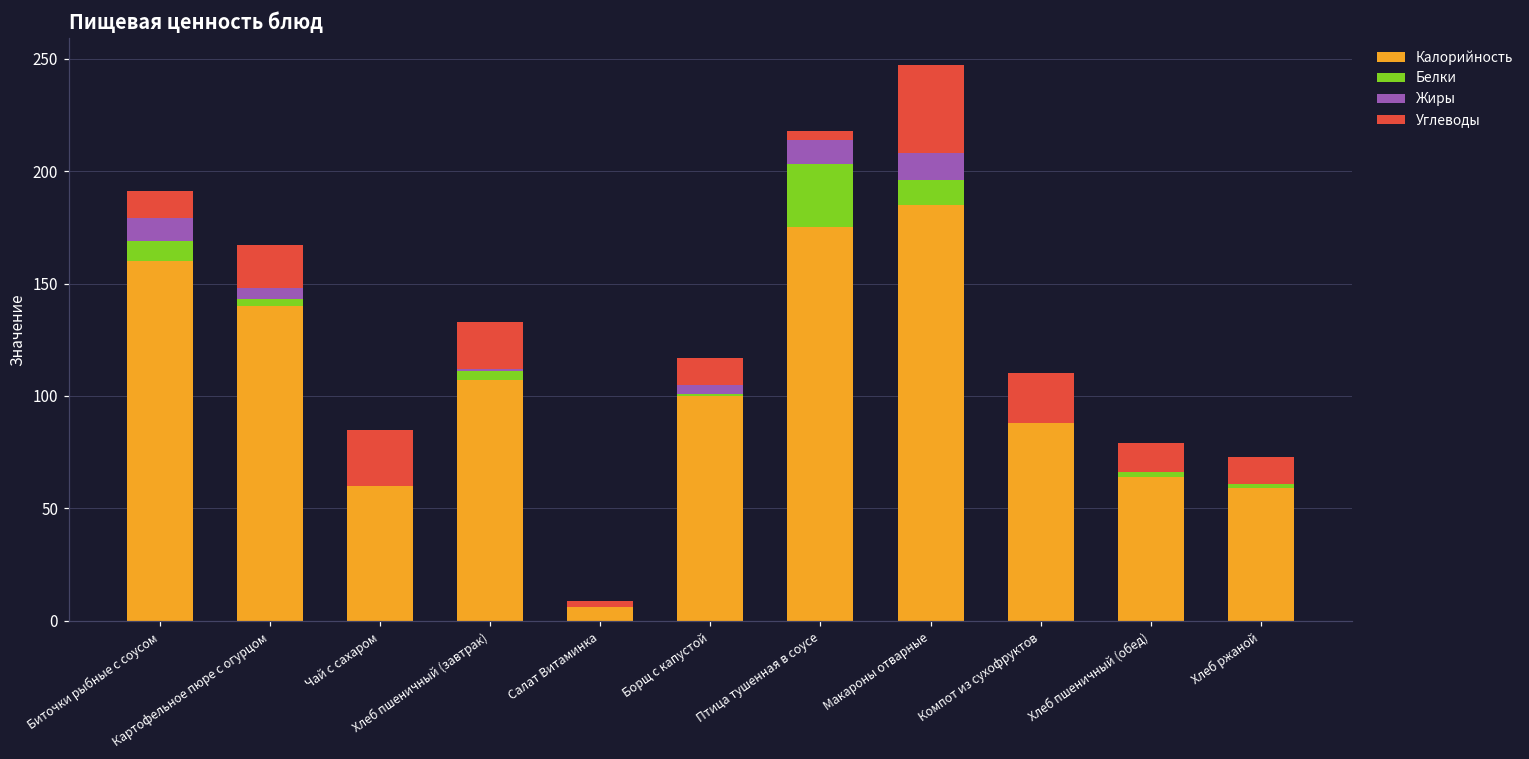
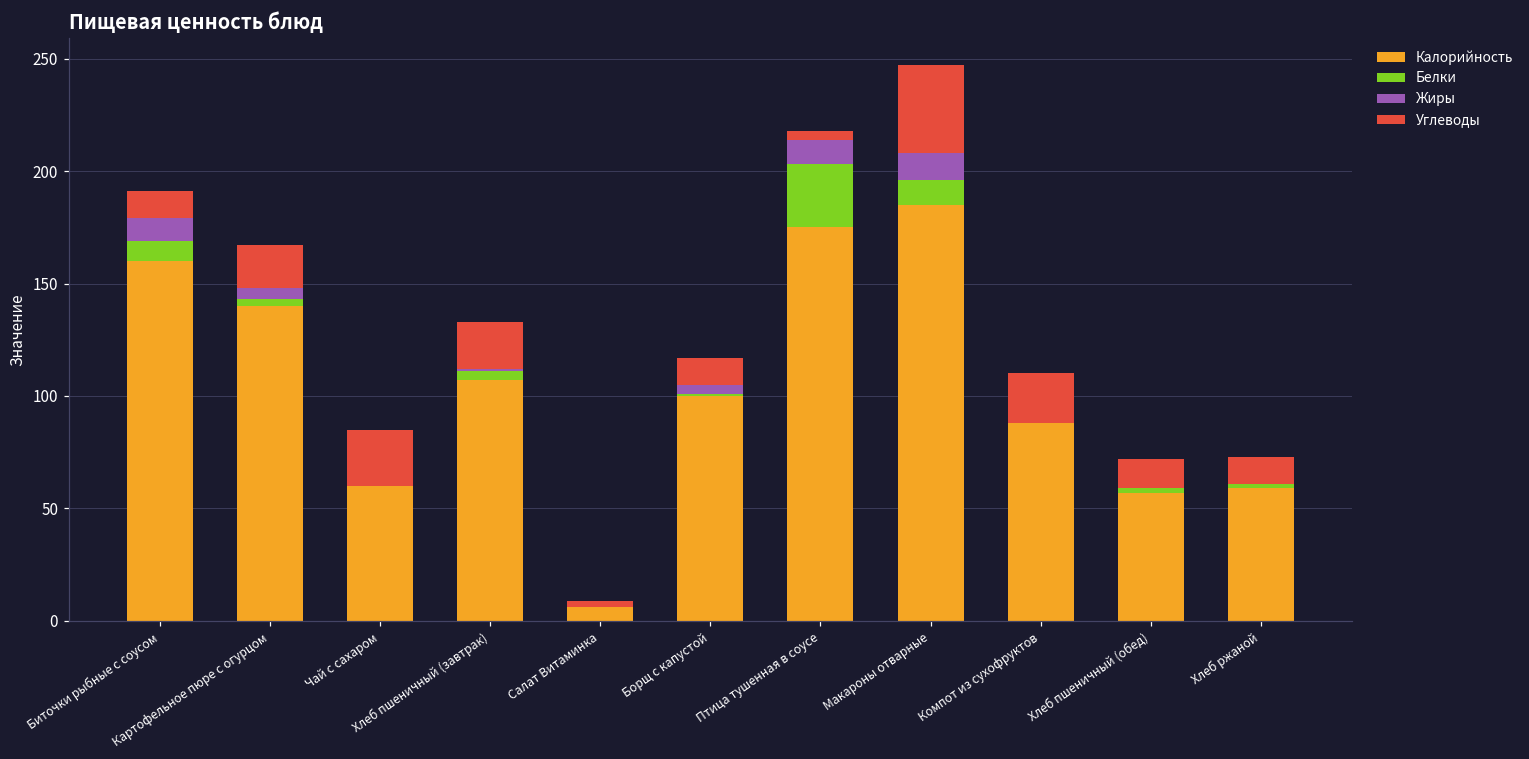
Калорийность, Хлеб пшеничный (обед): 64 -> 57
